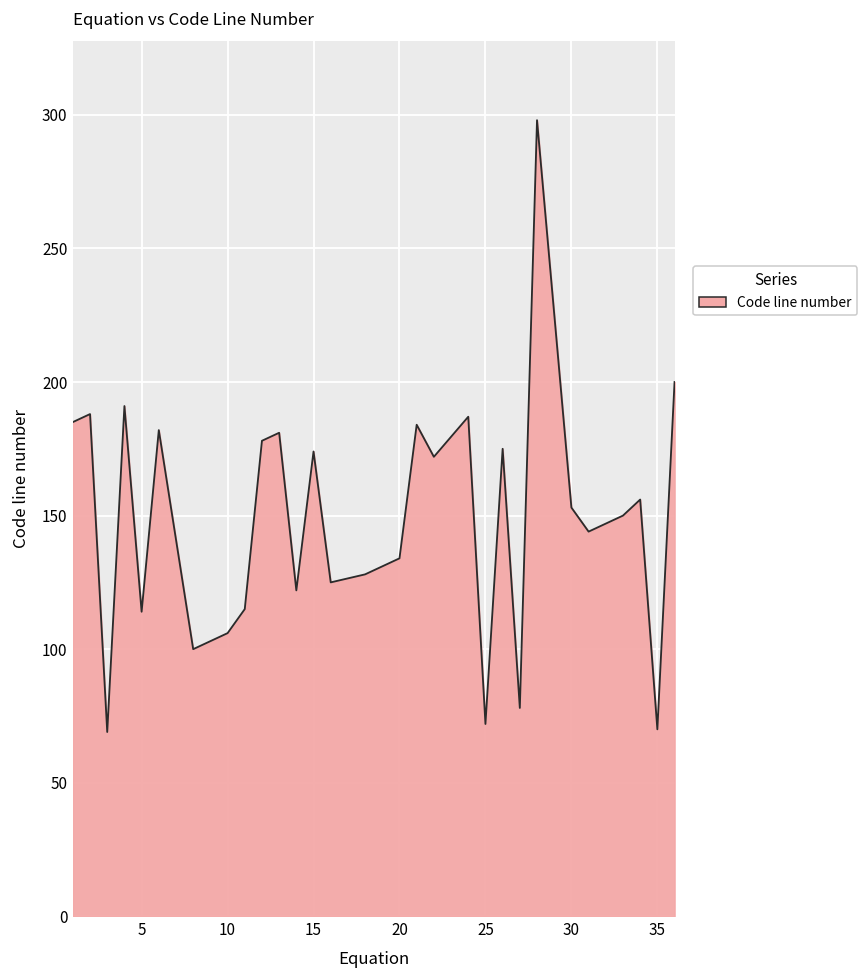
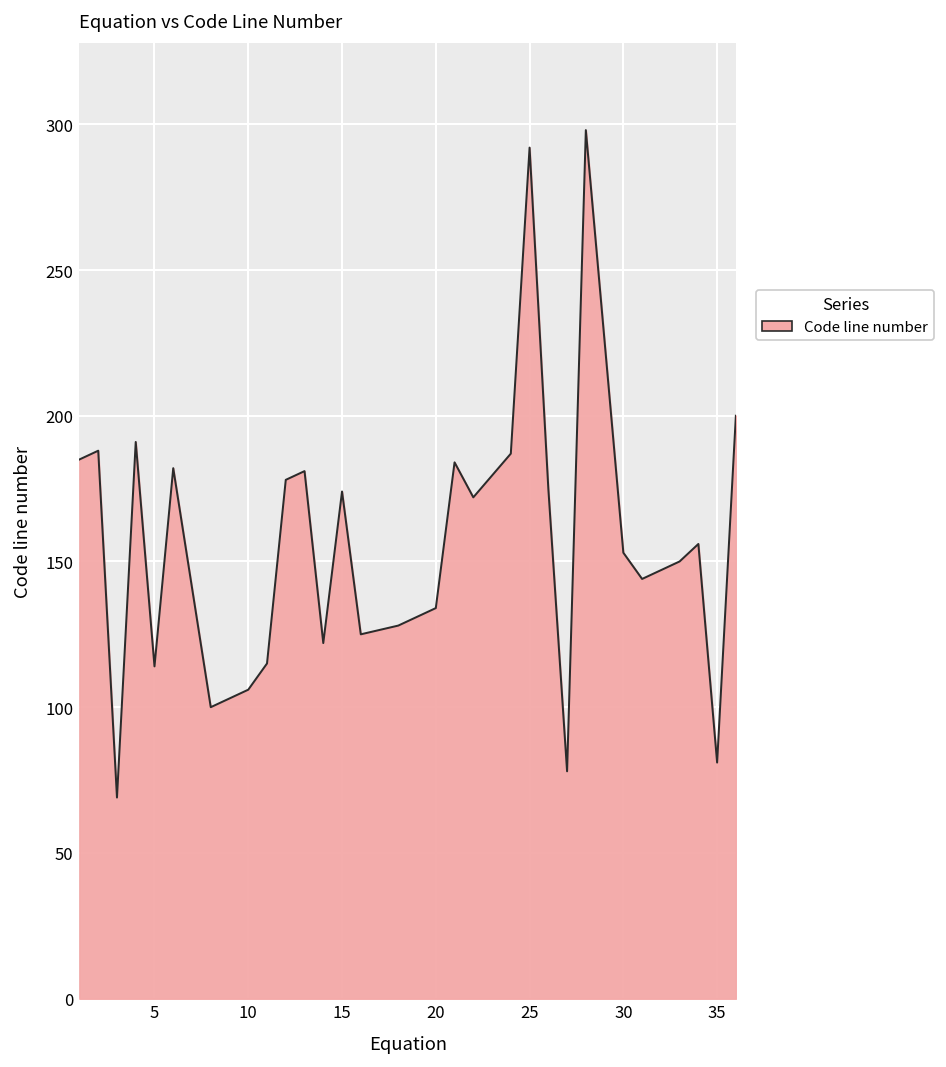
25: 72 -> 292
35: 70 -> 81
